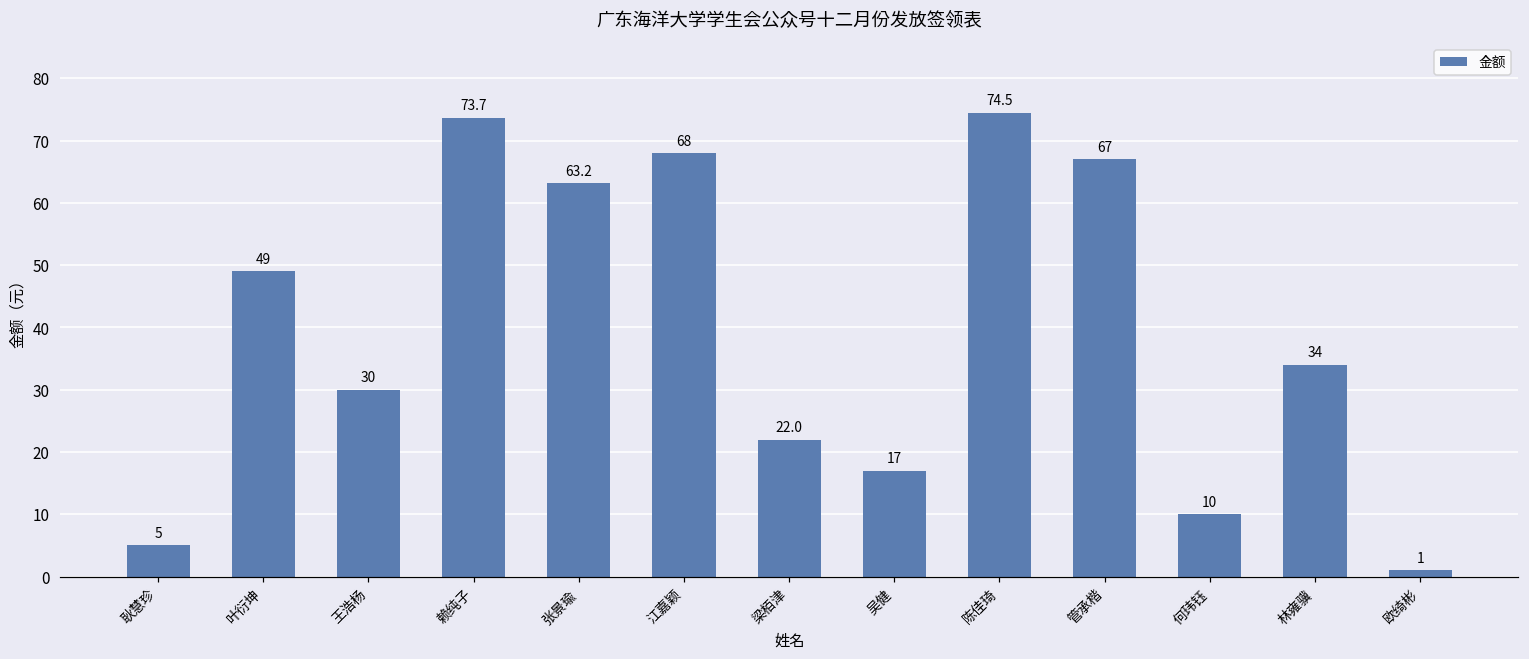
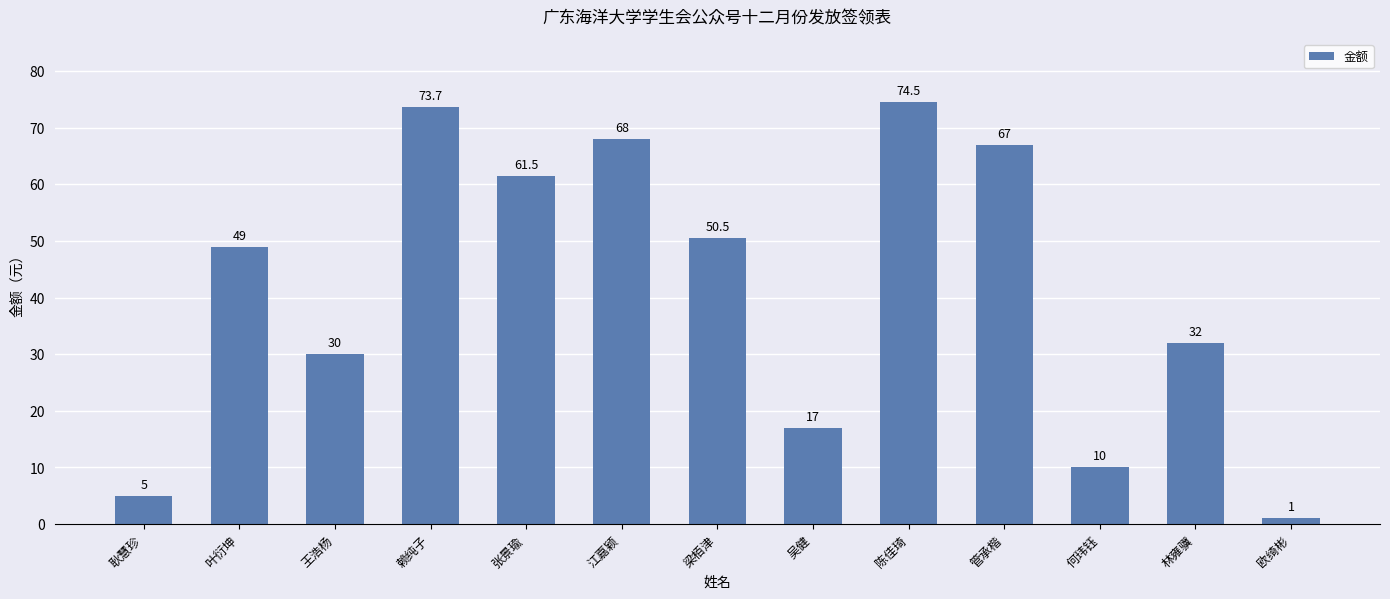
张景瑜: 63.2 -> 61.5
梁栢津: 22.0 -> 50.5
林雍骥: 34 -> 32
